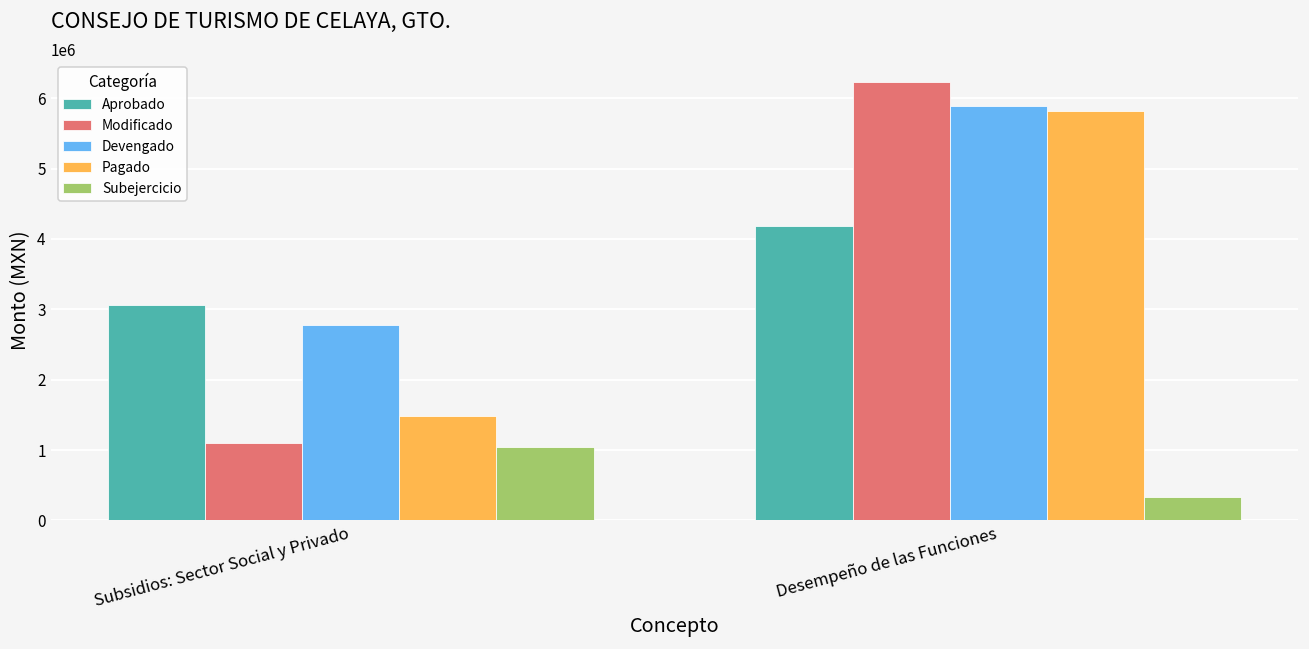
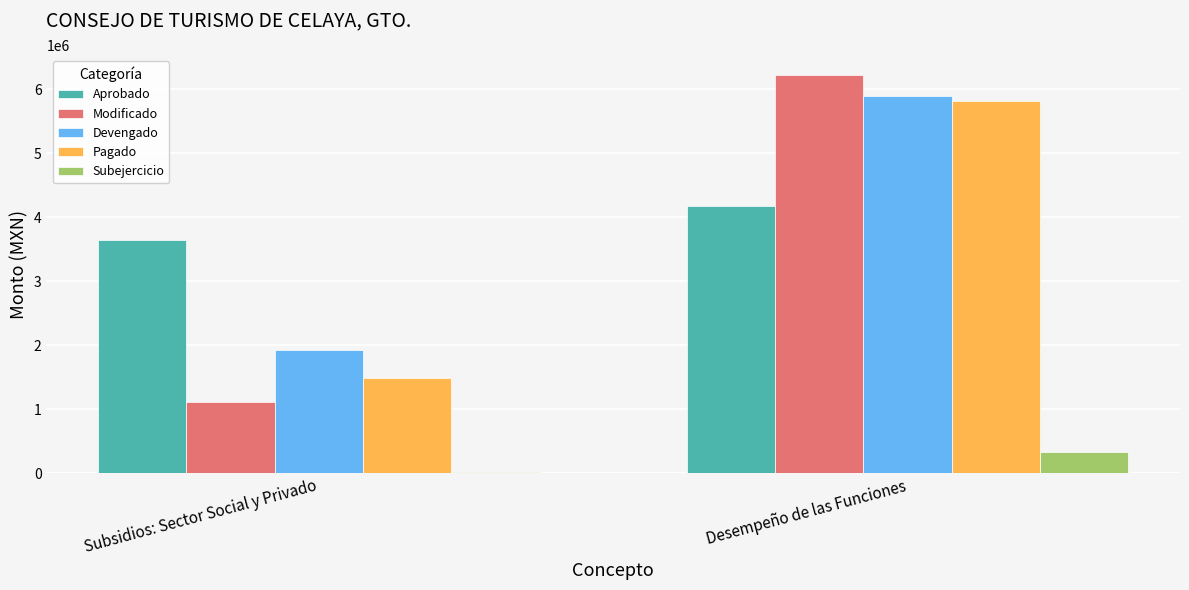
Aprobado, Subsidios: Sector Social y Privado: 3100000 -> 3600000
Devengado, Subsidios: Sector Social y Privado: 2800000 -> 1900000
Subejercicio, Subsidios: Sector Social y Privado: 1000000 -> 0
